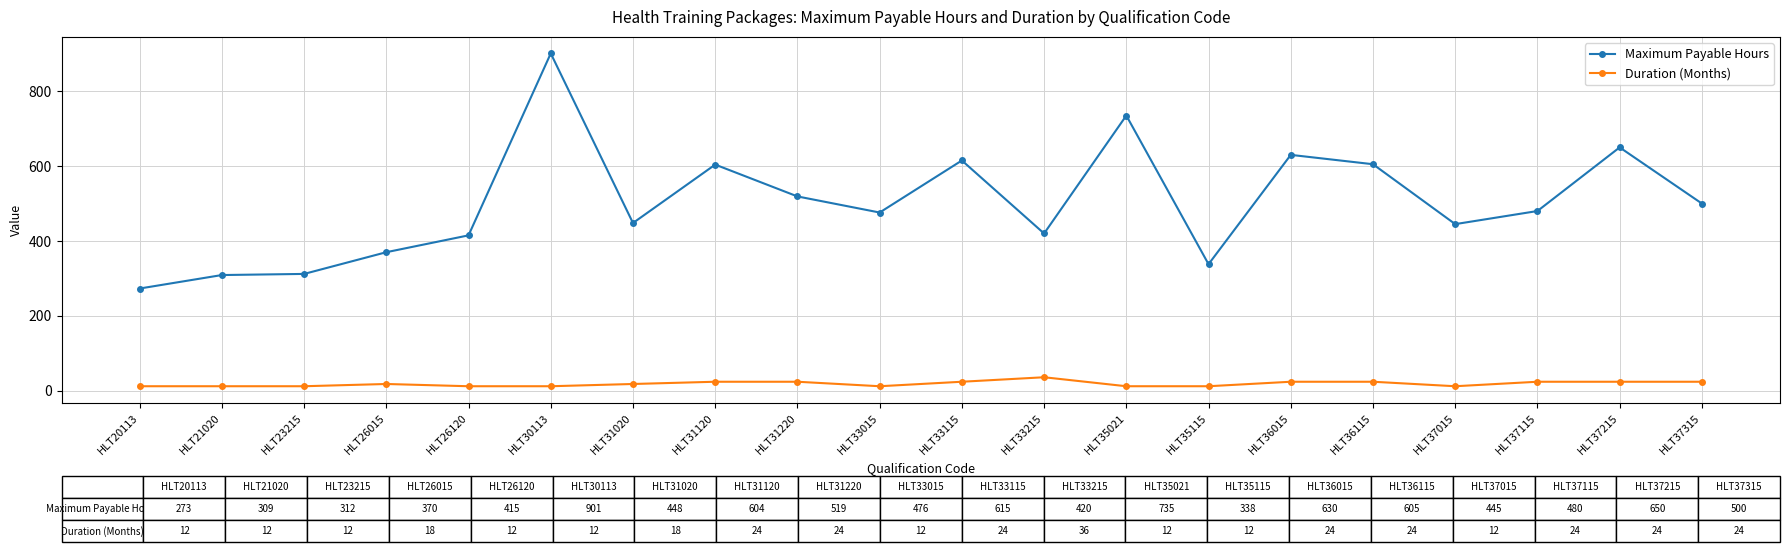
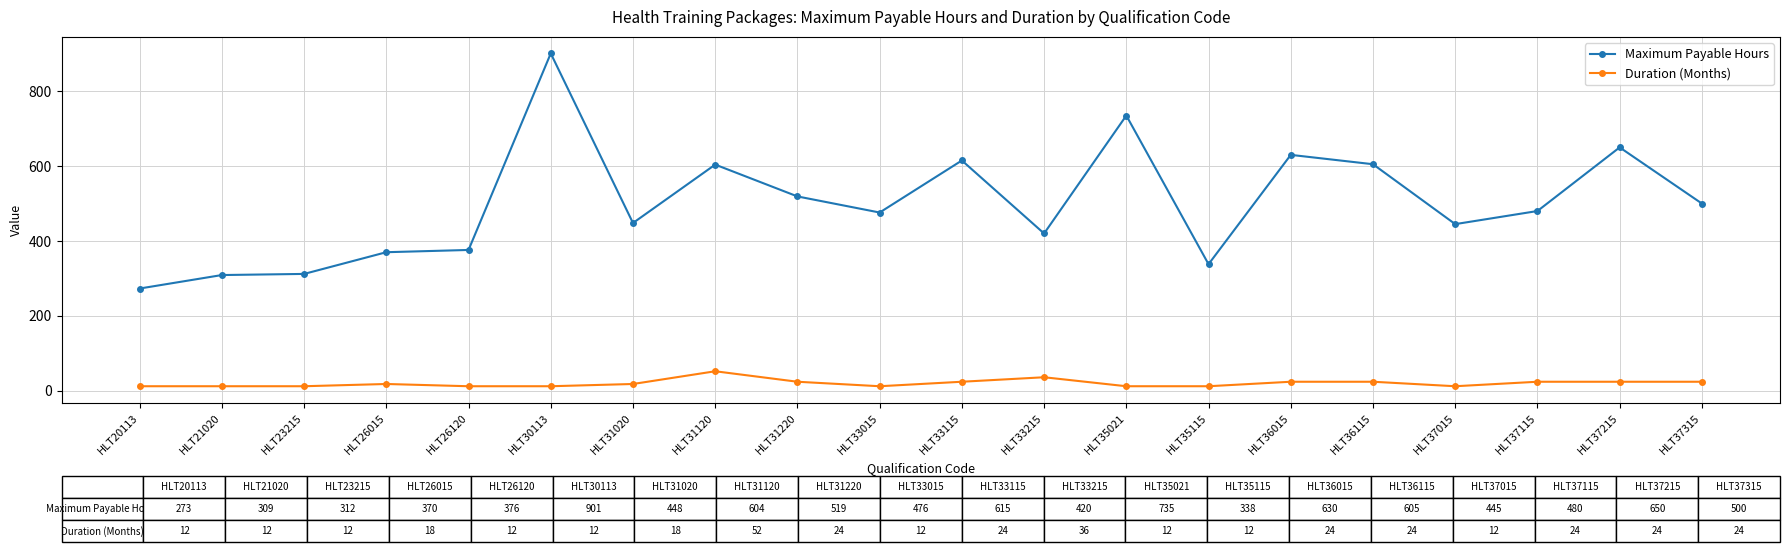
Maximum Payable Hours, HLT26120: 415 -> 376
Duration (Months), HLT31120: 24 -> 52
